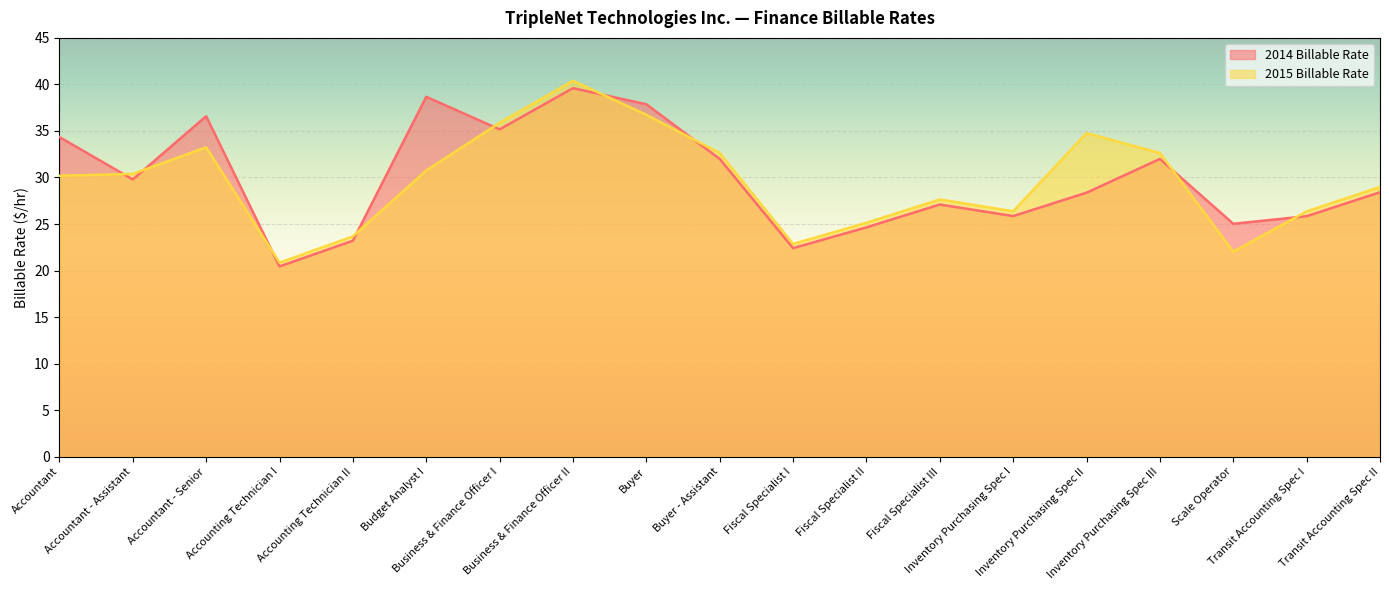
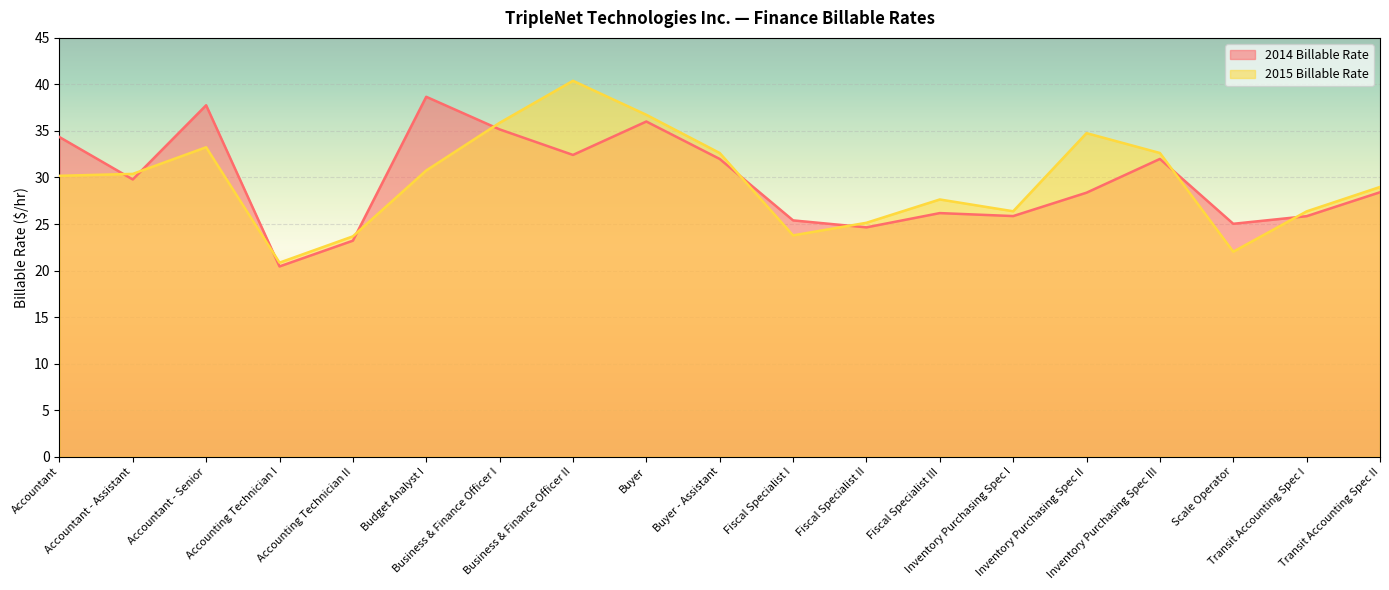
2014 Billable Rate, Accountant - Senior: 37 -> 38
2014 Billable Rate, Business & Finance Officer II: 40 -> 32
2014 Billable Rate, Buyer: 38 -> 36
2014 Billable Rate, Fiscal Specialist I: 22 -> 25
2015 Billable Rate, Fiscal Specialist I: 23 -> 24
2014 Billable Rate, Fiscal Specialist III: 27 -> 26
